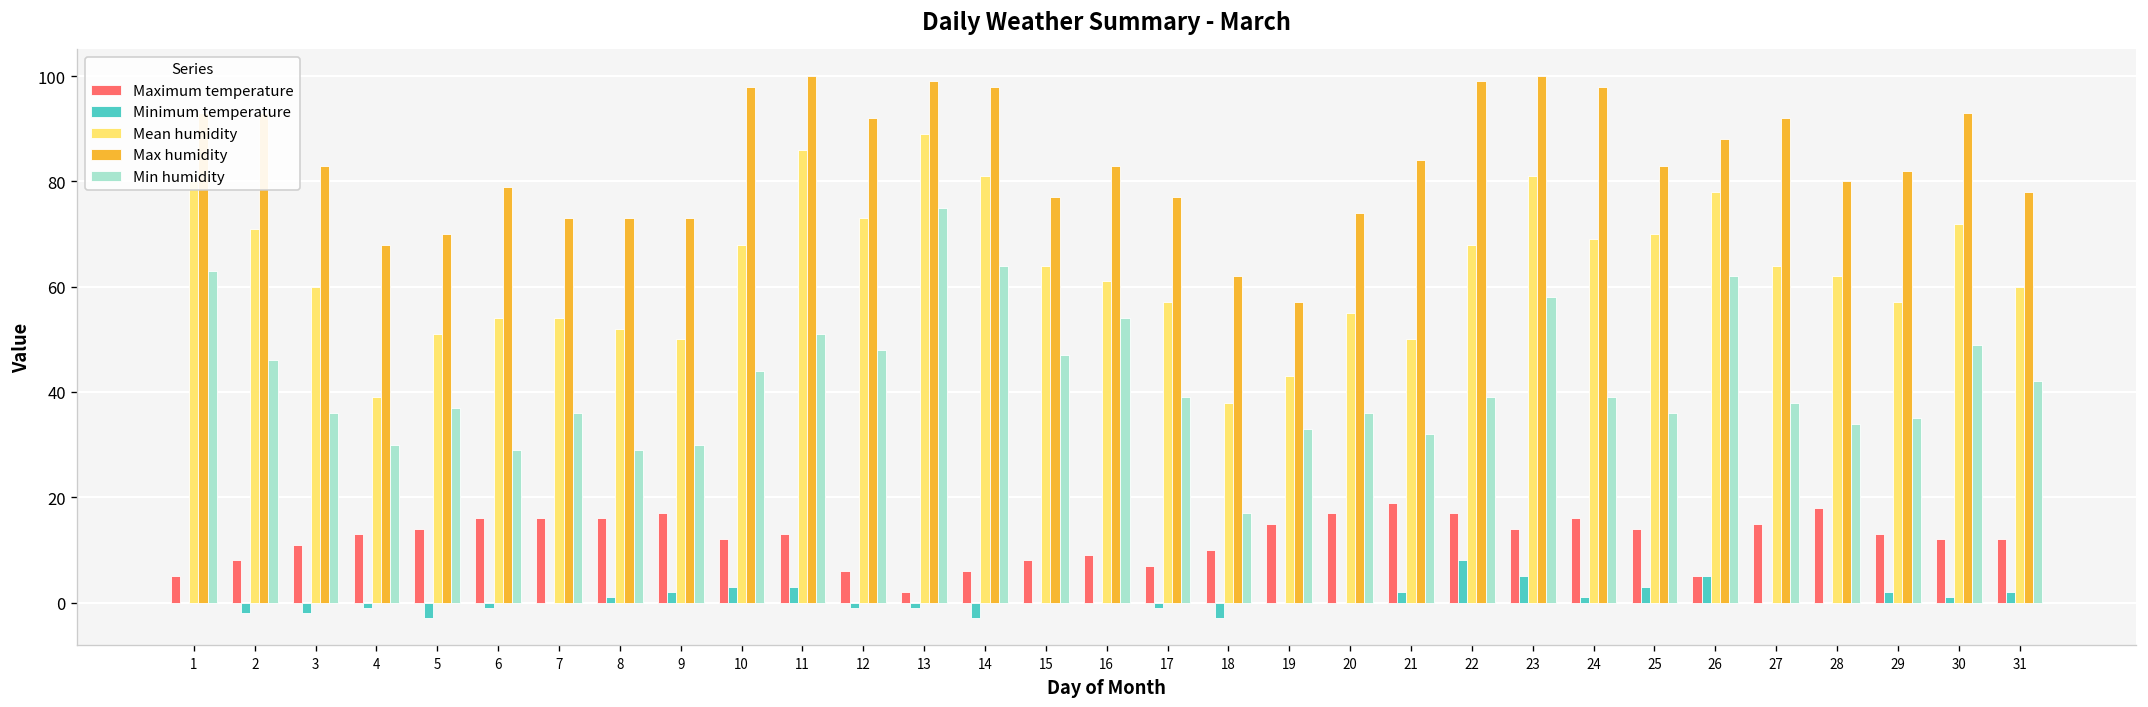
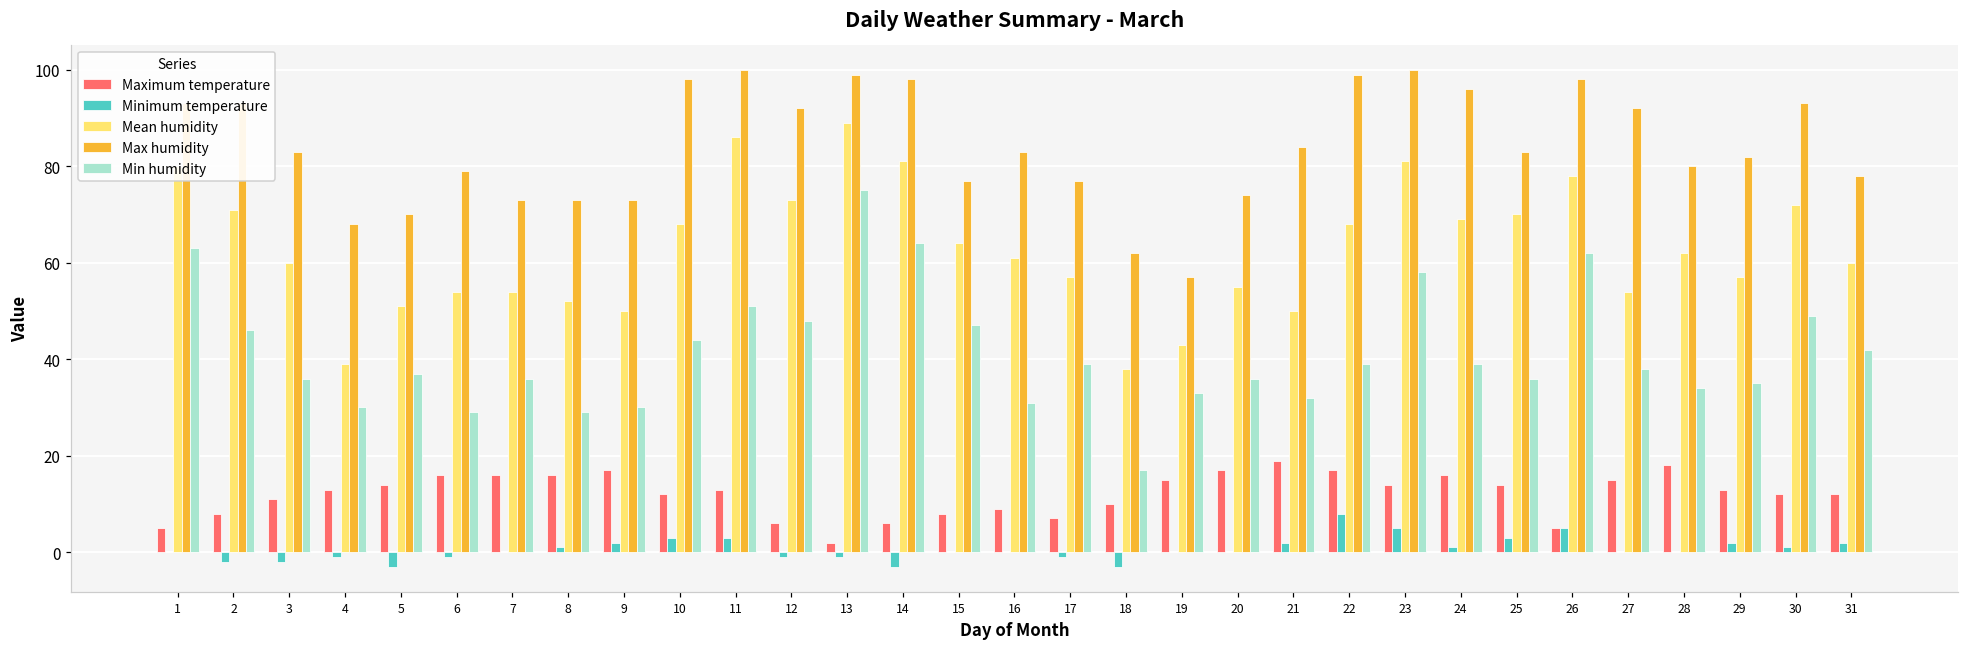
Min humidity, 16: 54 -> 31
Max humidity, 24: 98 -> 96
Max humidity, 26: 88 -> 98
Mean humidity, 27: 64 -> 54
